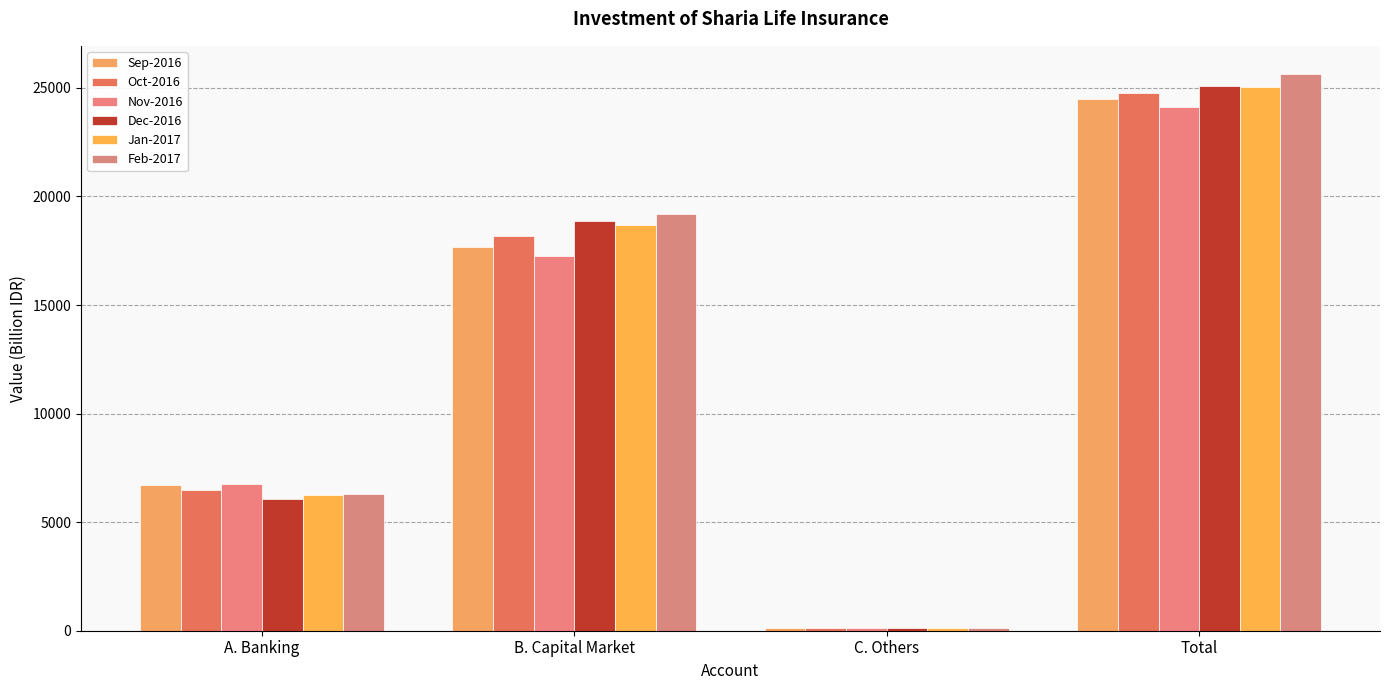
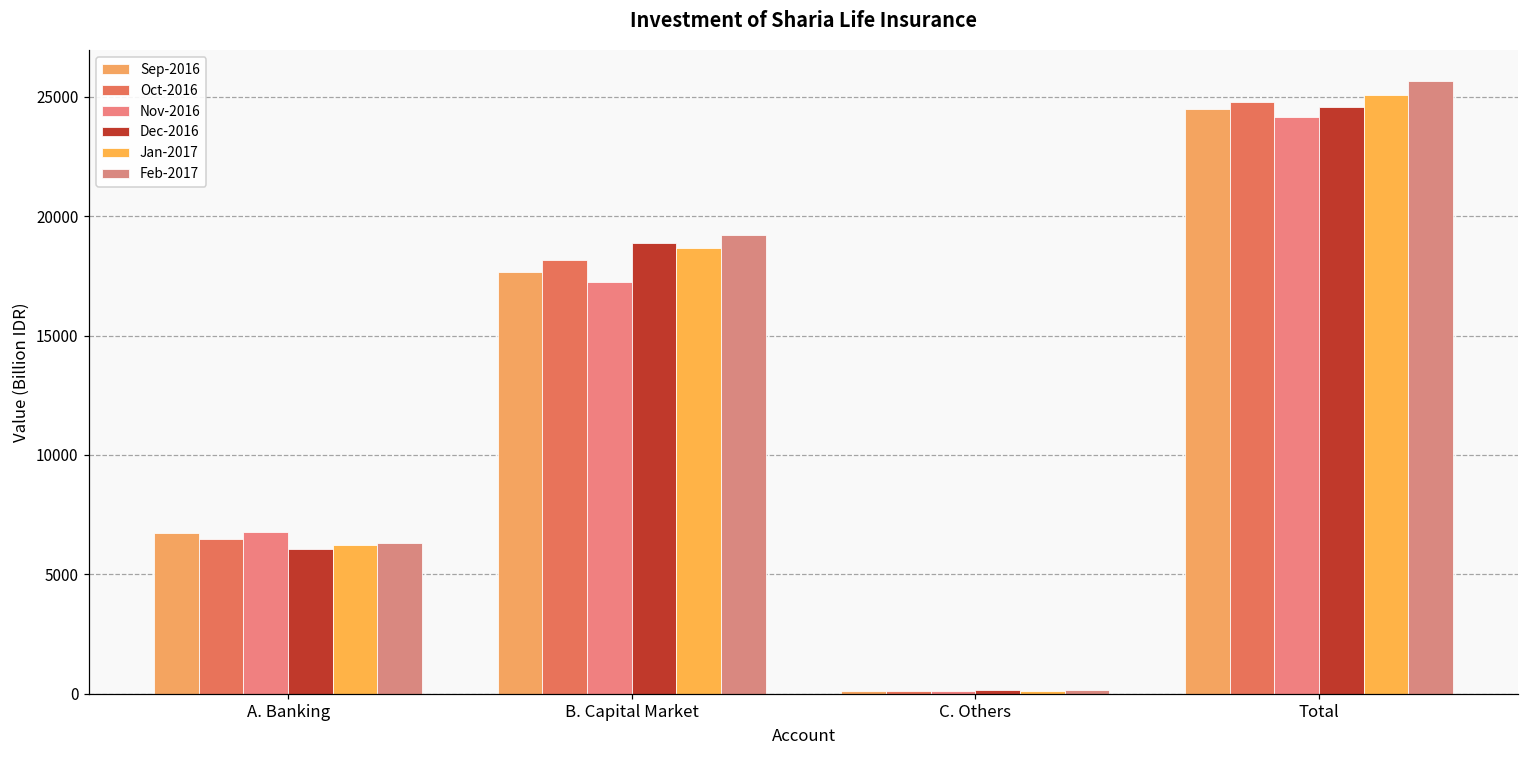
Dec-2016, Total: 25100 -> 24600
